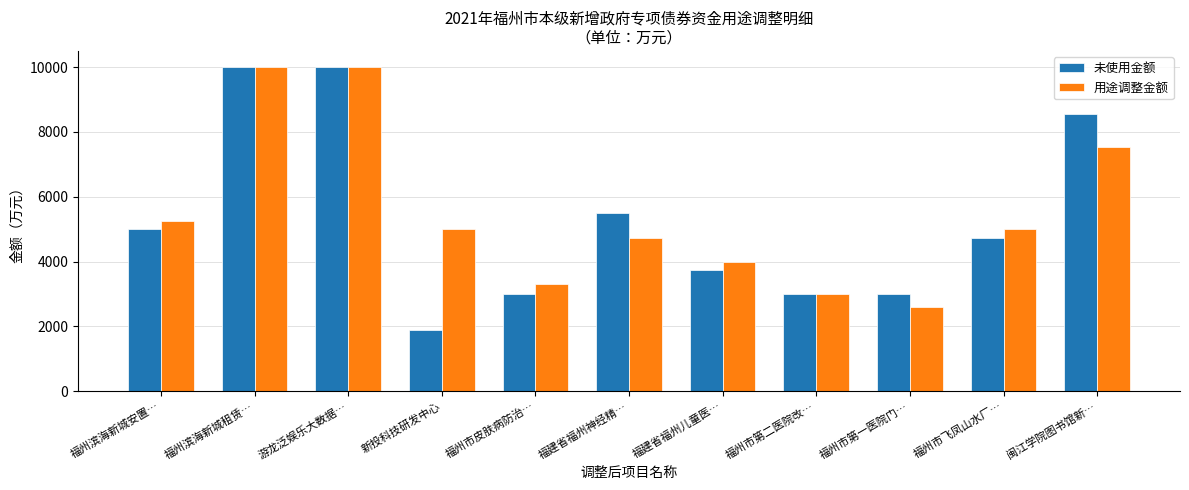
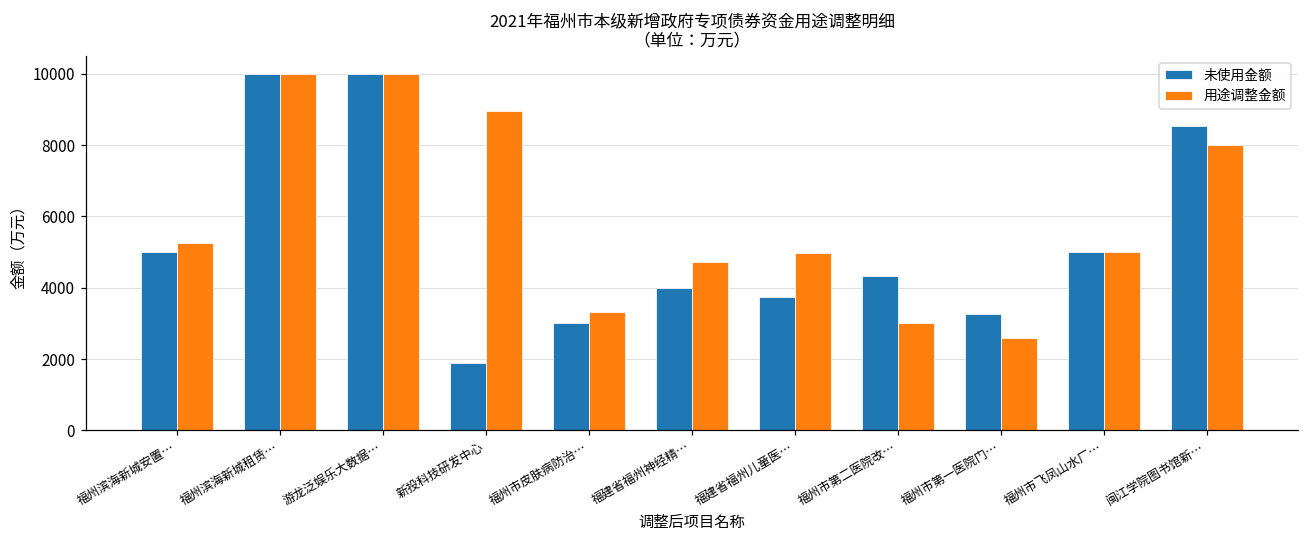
用途调整金额, 新投科技研发中心: 5000 -> 8900
未使用金额, 福建省福州神经精…: 5500 -> 4000
用途调整金额, 福建省福州儿童医…: 4000 -> 5000
未使用金额, 福州市第二医院改…: 3000 -> 4300
未使用金额, 福州市第一医院门…: 3000 -> 3300
未使用金额, 福州市飞凤山水厂…: 4700 -> 5000
用途调整金额, 闽江学院图书馆新…: 7500 -> 8000
